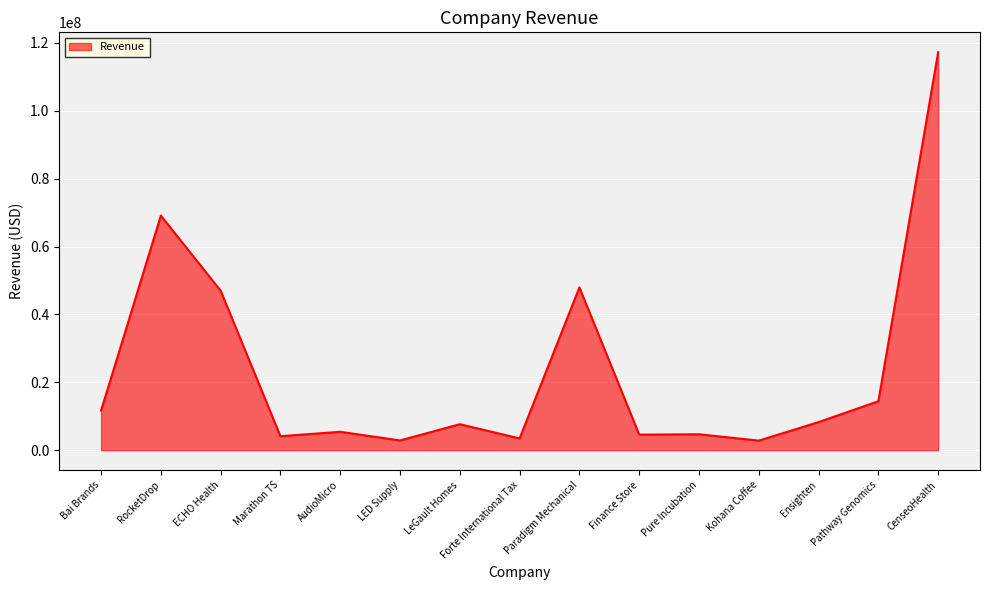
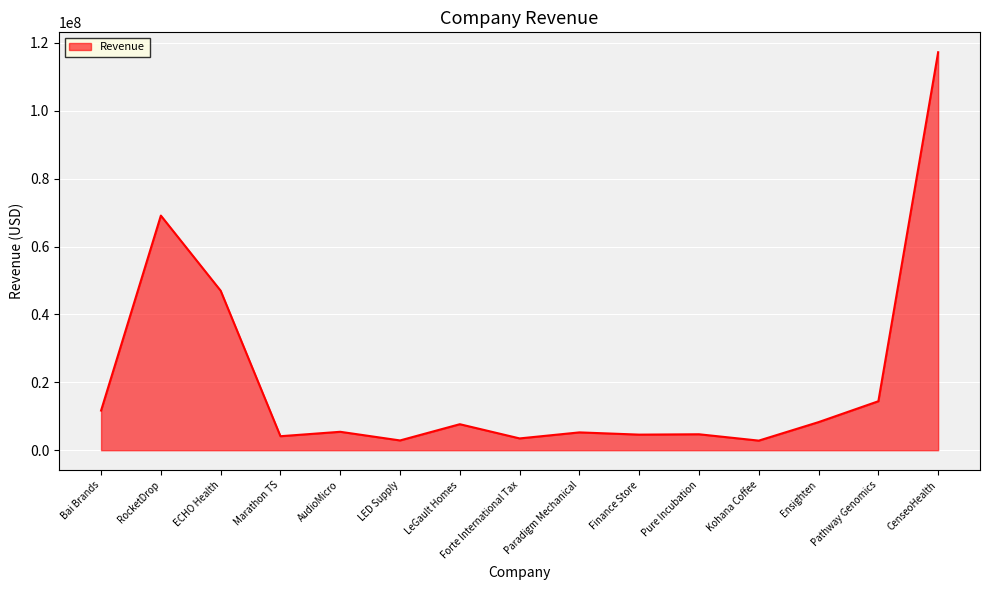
Paradigm Mechanical: 48000000 -> 5000000
